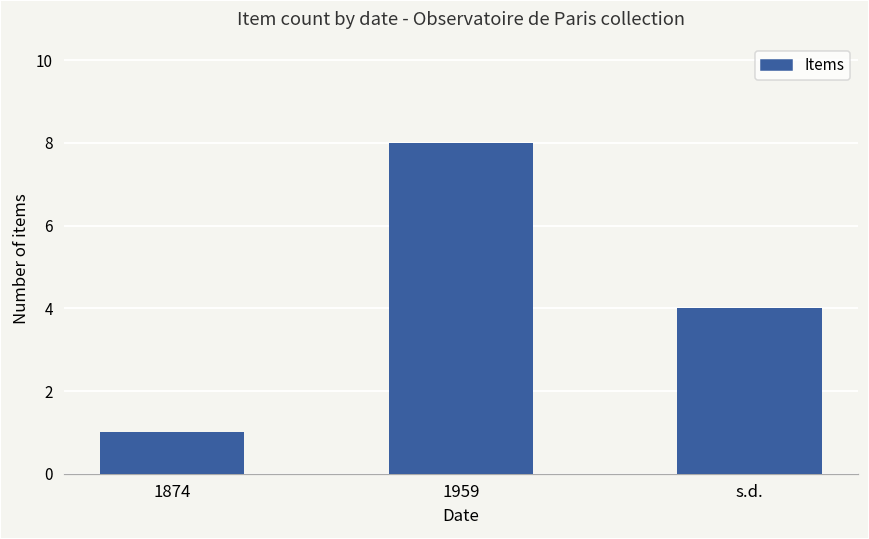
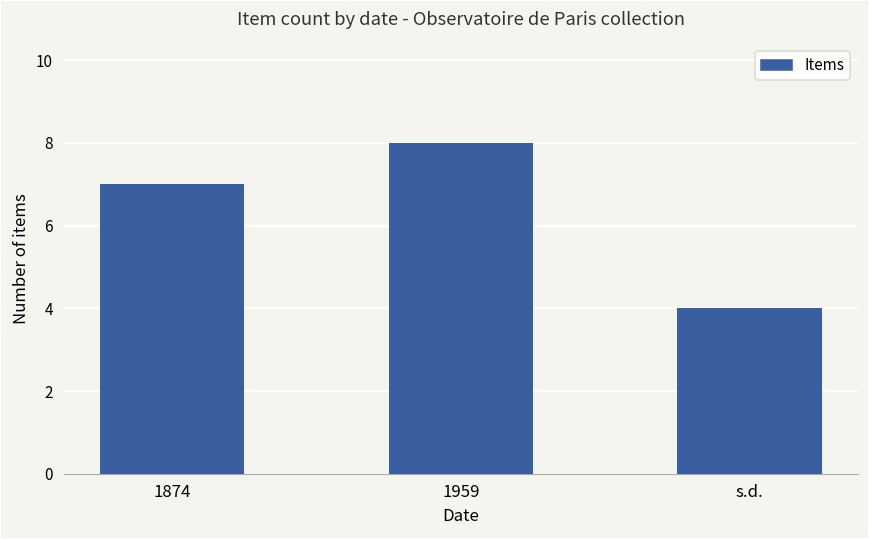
1874: 1 -> 7
